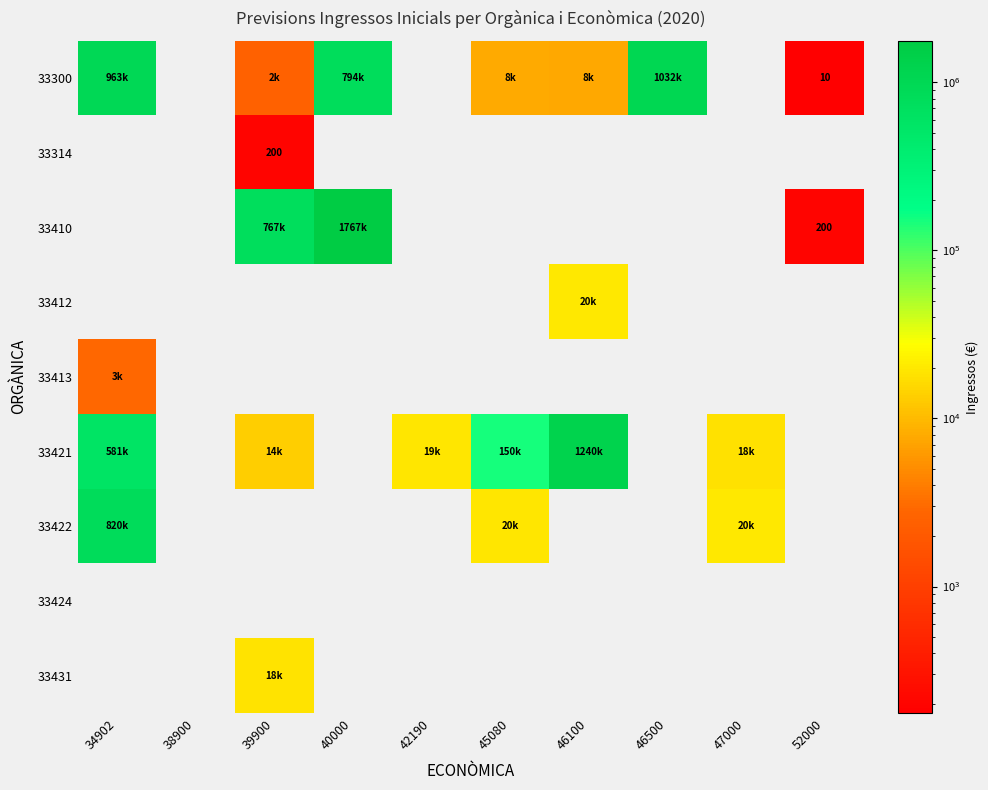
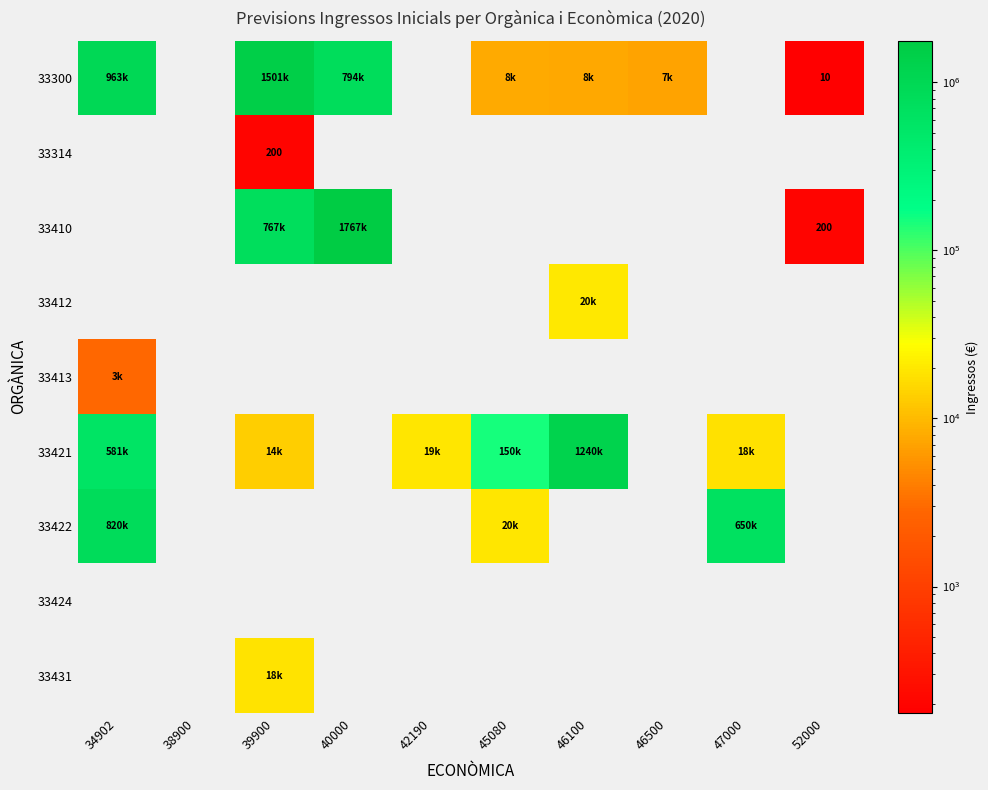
33300, 39900: 2k -> 1501k
33300, 46500: 1032k -> 7k
33422, 47000: 20k -> 650k
